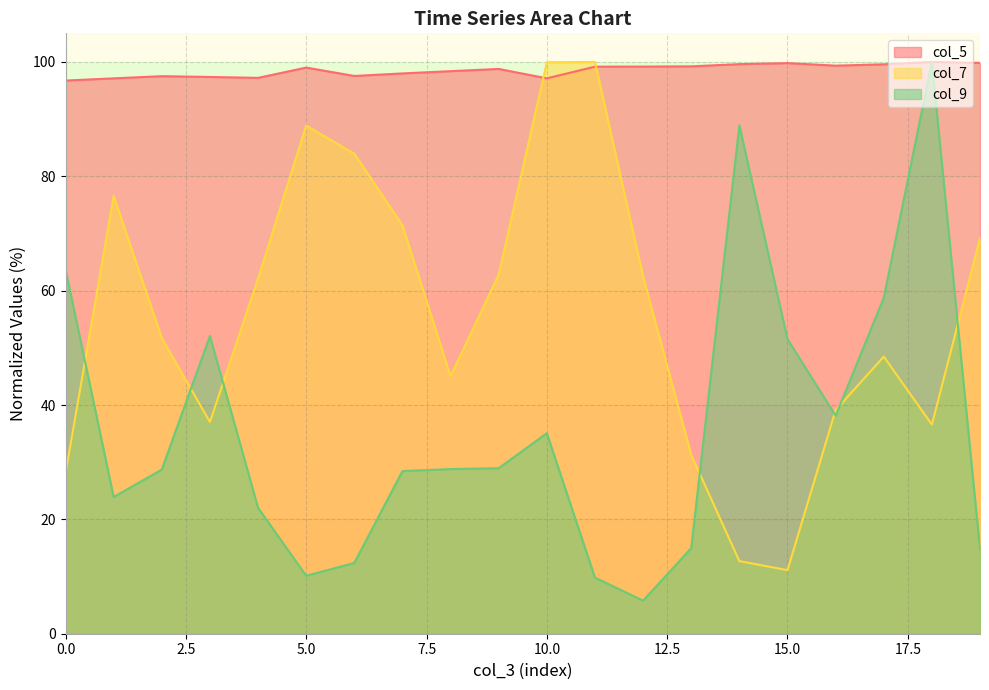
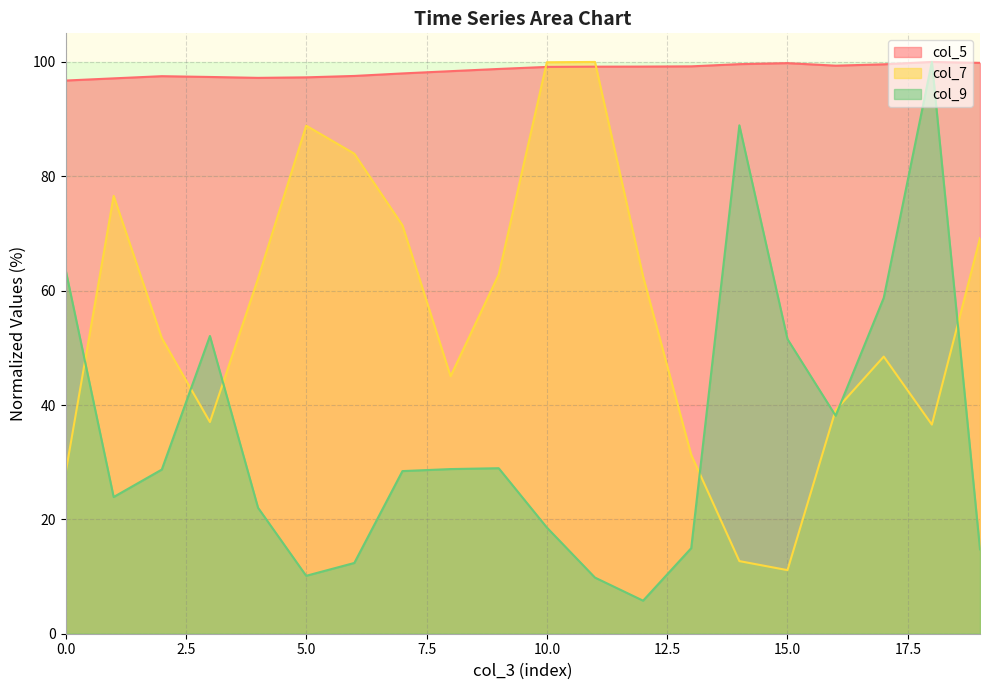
col_5, 5.0: 99 -> 97
col_5, 10.0: 97 -> 99
col_9, 10.0: 35 -> 19
